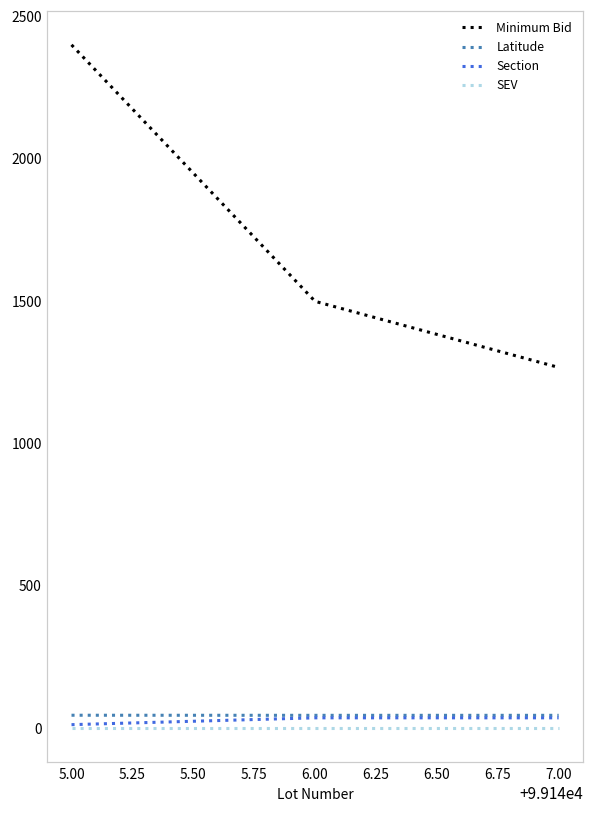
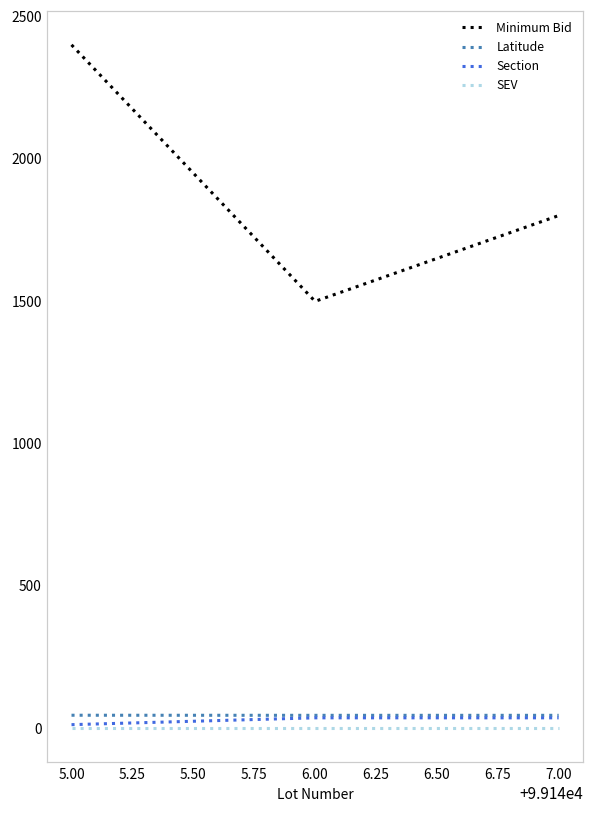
Minimum Bid, 7.00: 1270 -> 1800
